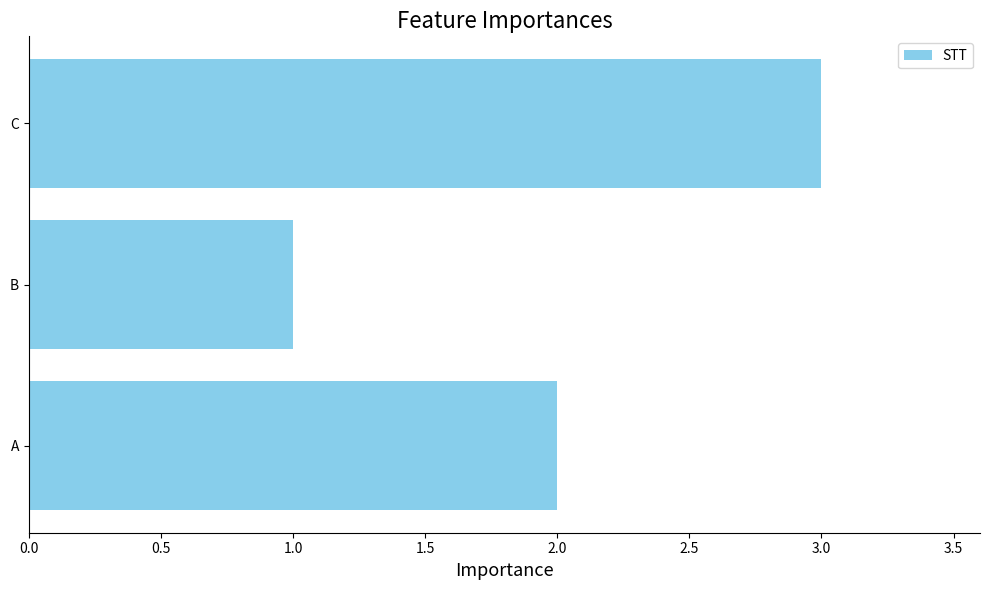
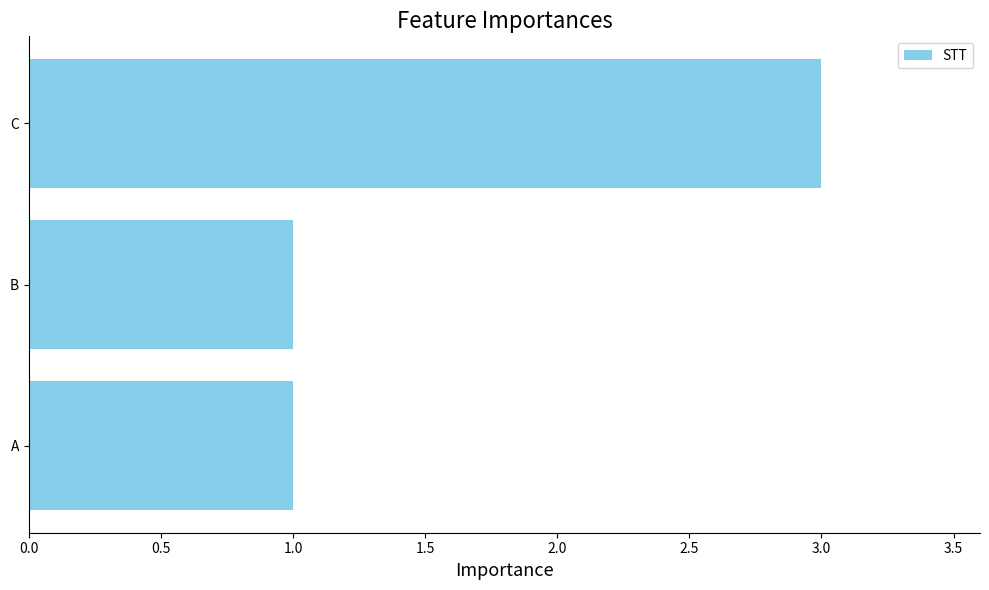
A: 2 -> 1
